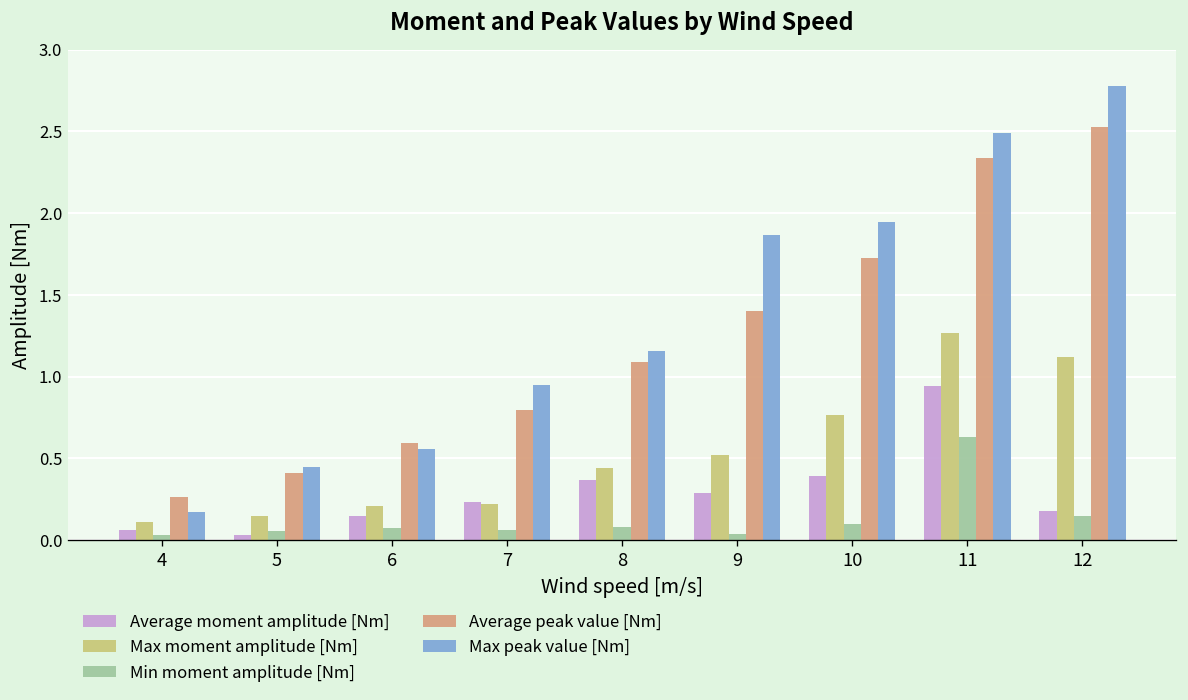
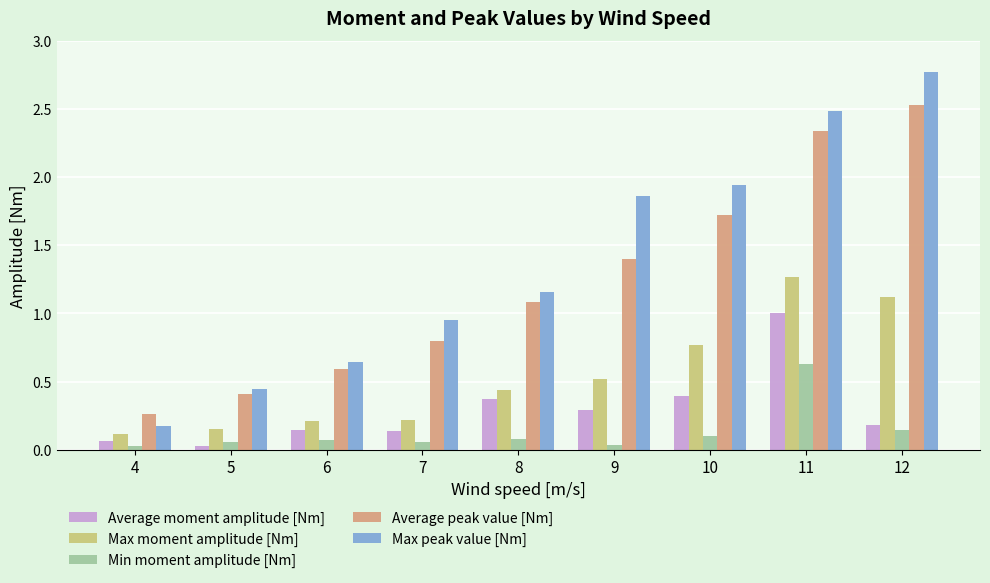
Max peak value [Nm], 6: 0.56 -> 0.64
Average moment amplitude [Nm], 7: 0.23 -> 0.14
Average moment amplitude [Nm], 11: 0.94 -> 1.00
